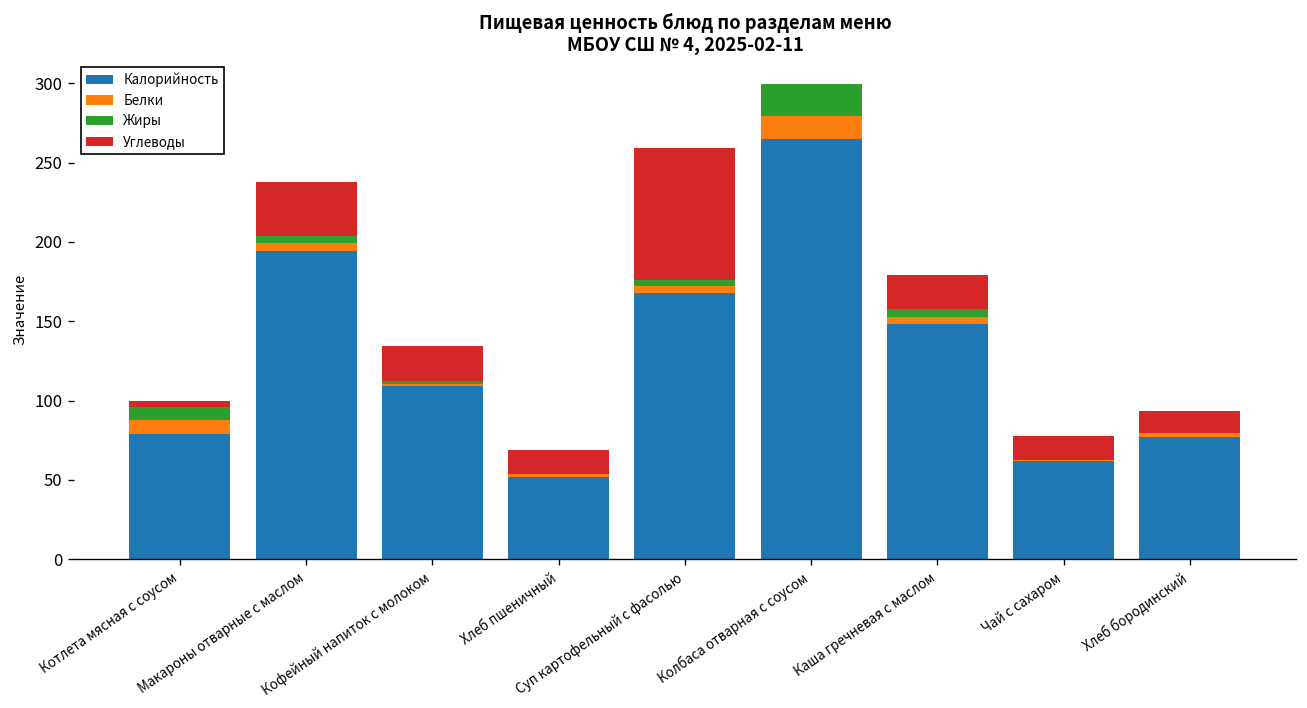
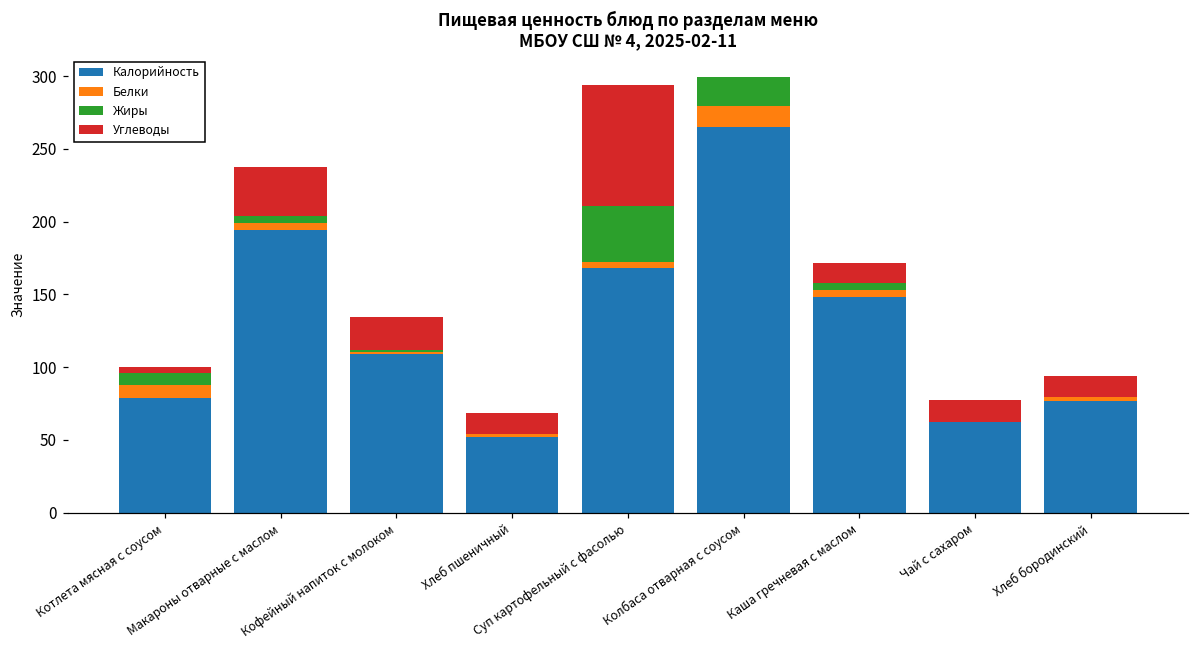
Жиры, Суп картофельный с фасолью: 4 -> 39
Углеводы, Каша гречневая с маслом: 21 -> 14
